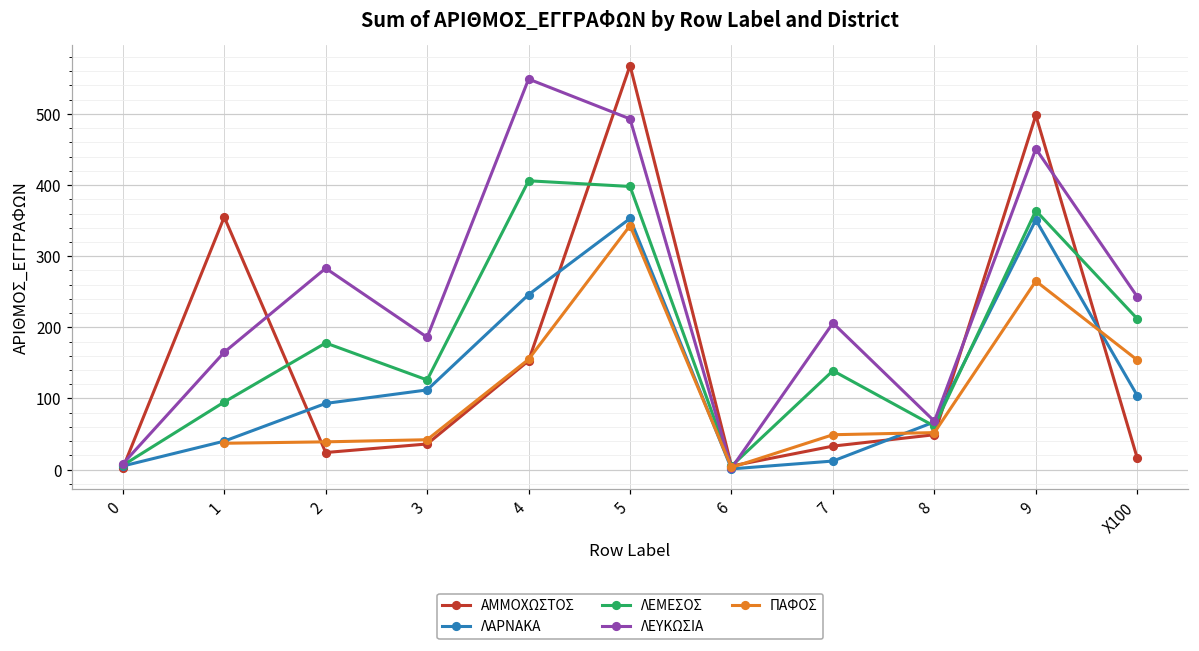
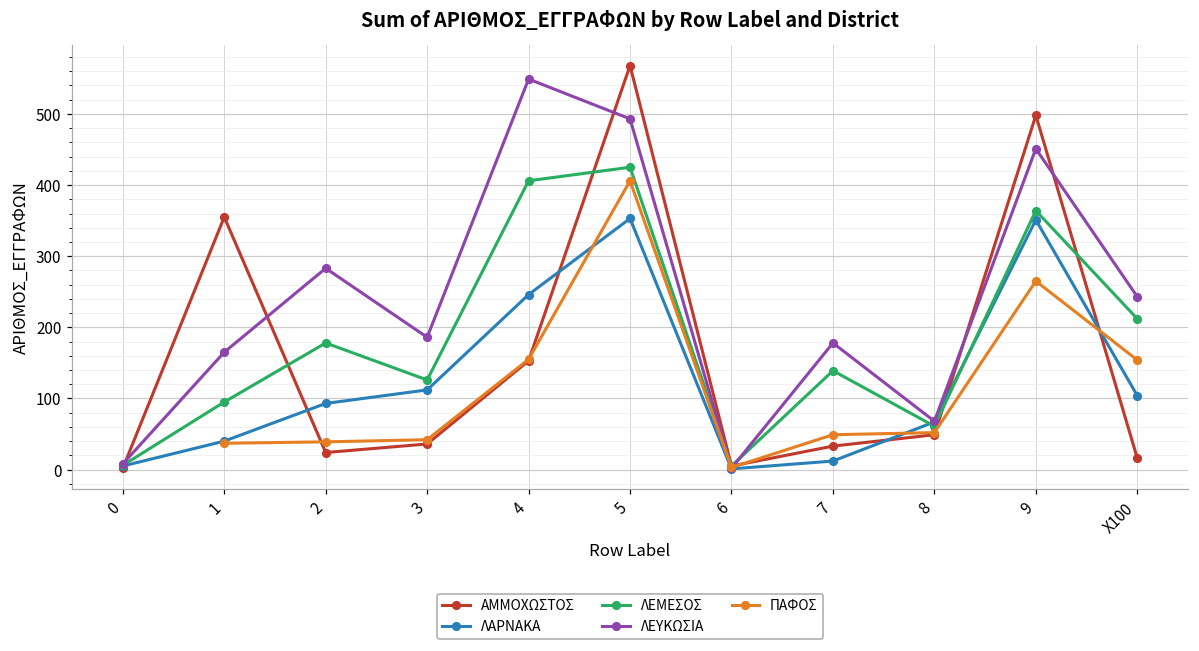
ΛΕΜΕΣΟΣ, 5: 400 -> 430
ΠΑΦΟΣ, 5: 340 -> 410
ΛΕΥΚΩΣΙΑ, 7: 210 -> 180
